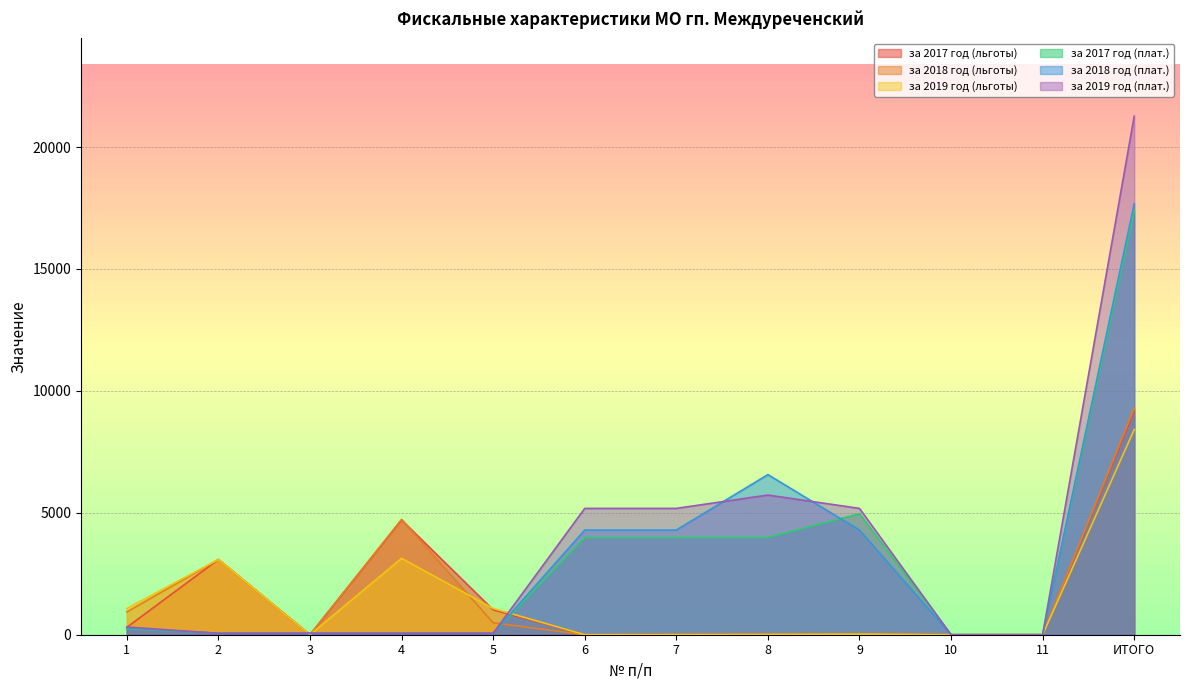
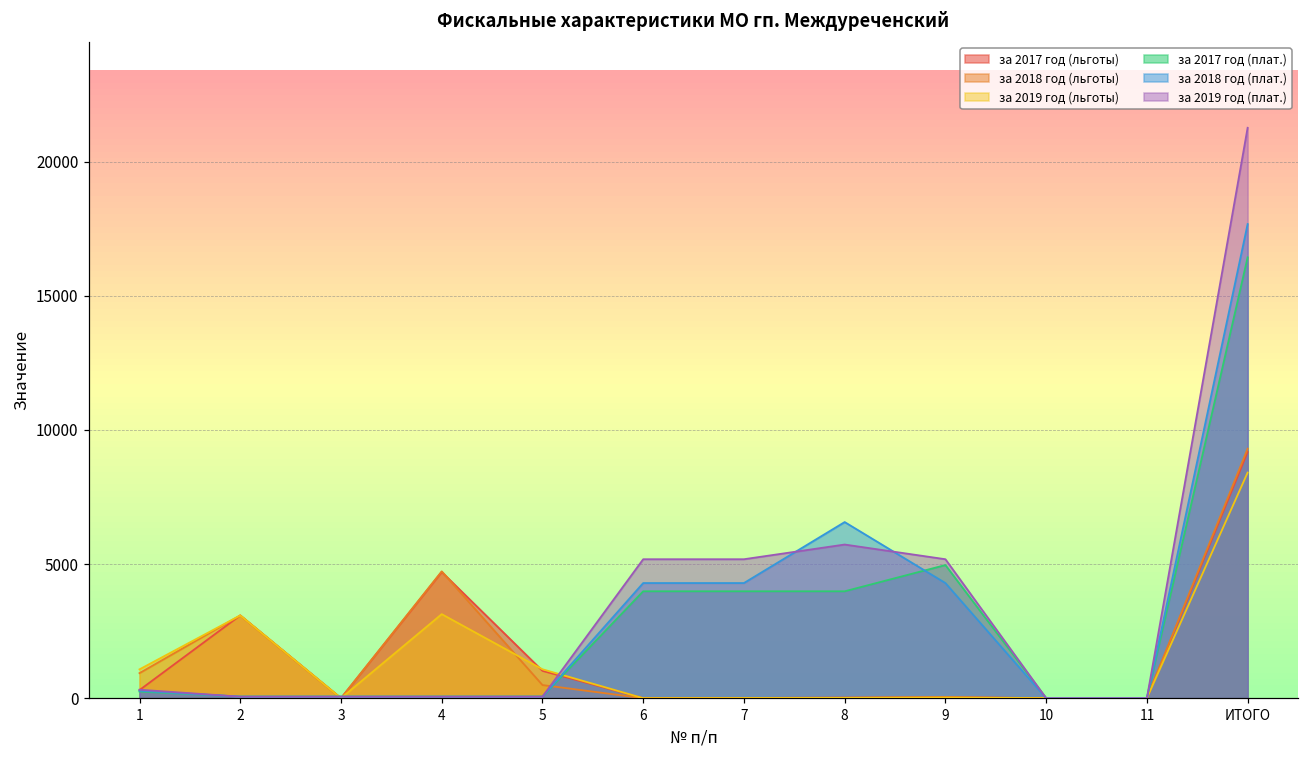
за 2017 год (плат.), ИТОГО: 17400 -> 16400
